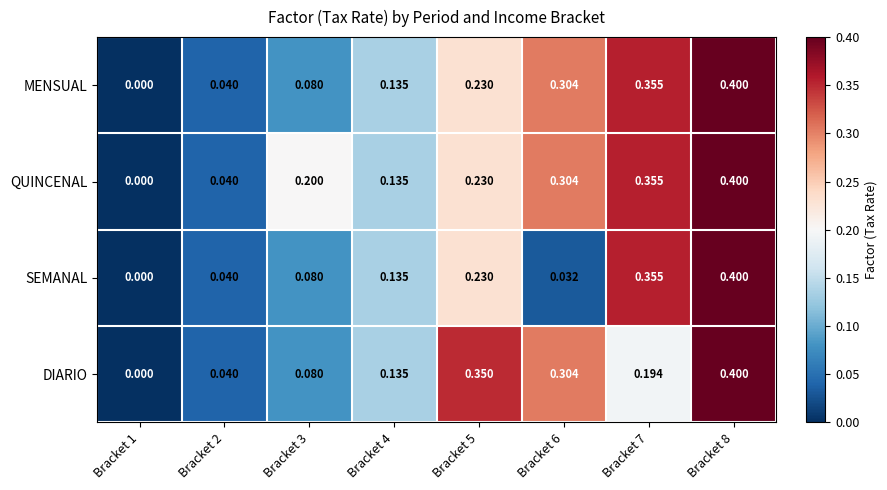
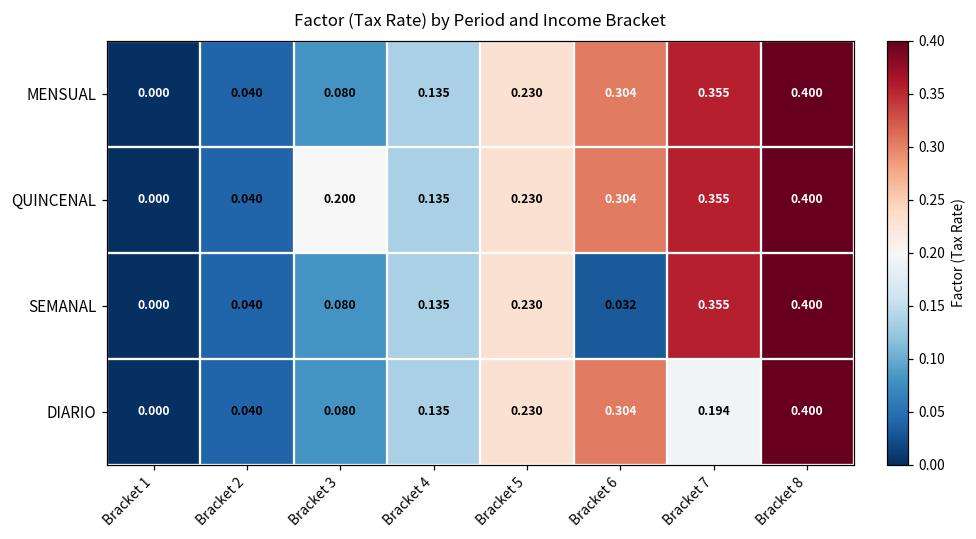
DIARIO, Bracket 5: 0.350 -> 0.230
